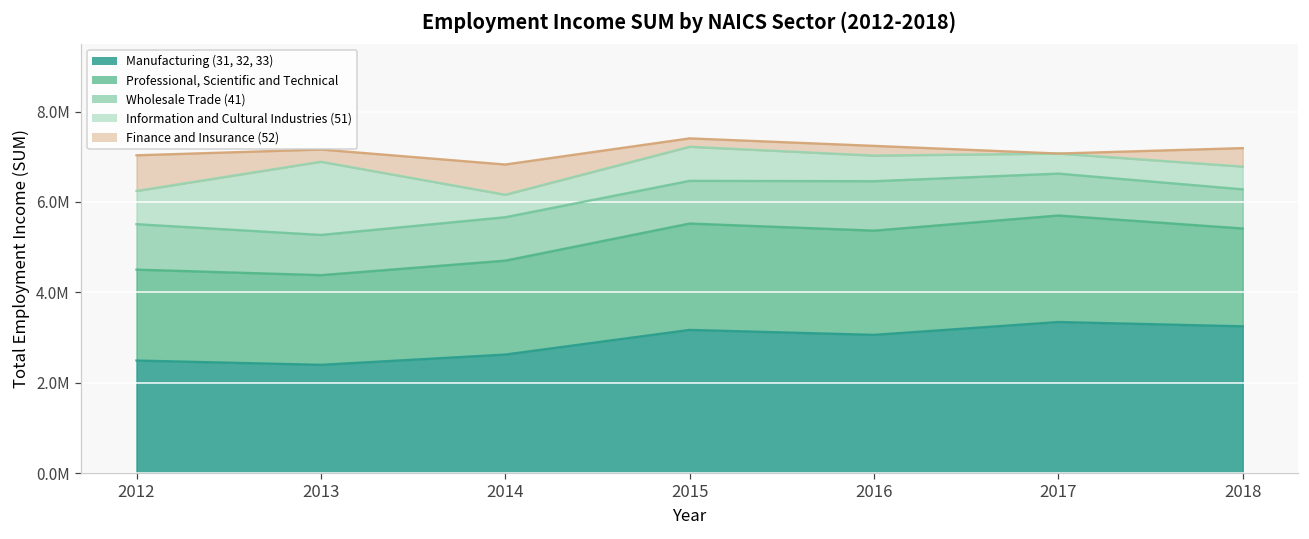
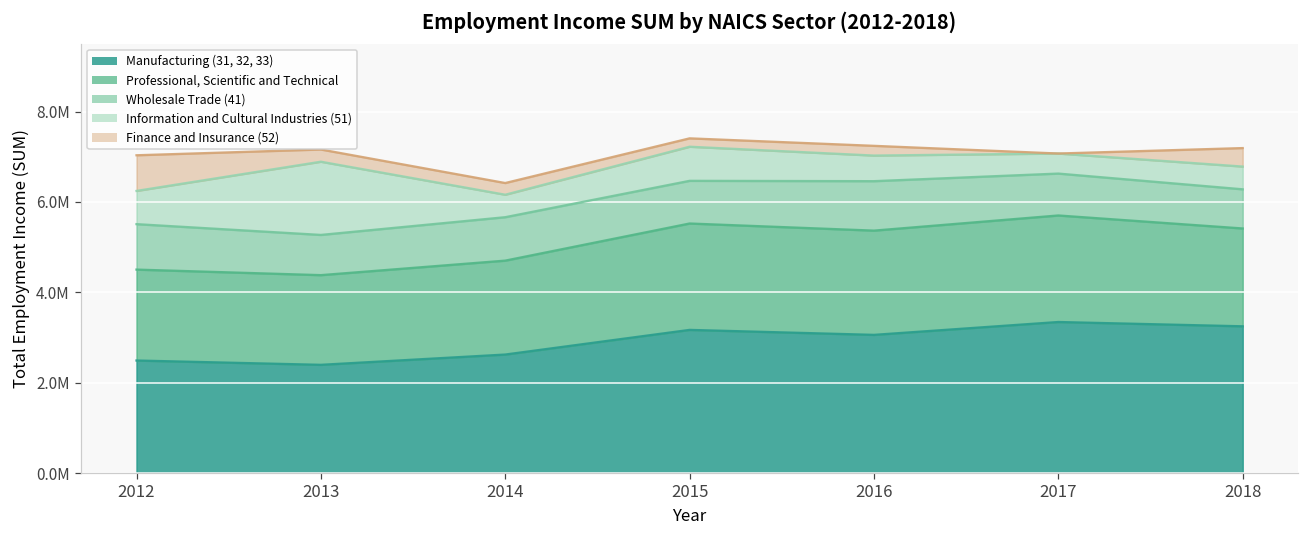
Finance and Insurance (52), 2014: 700000 -> 300000
